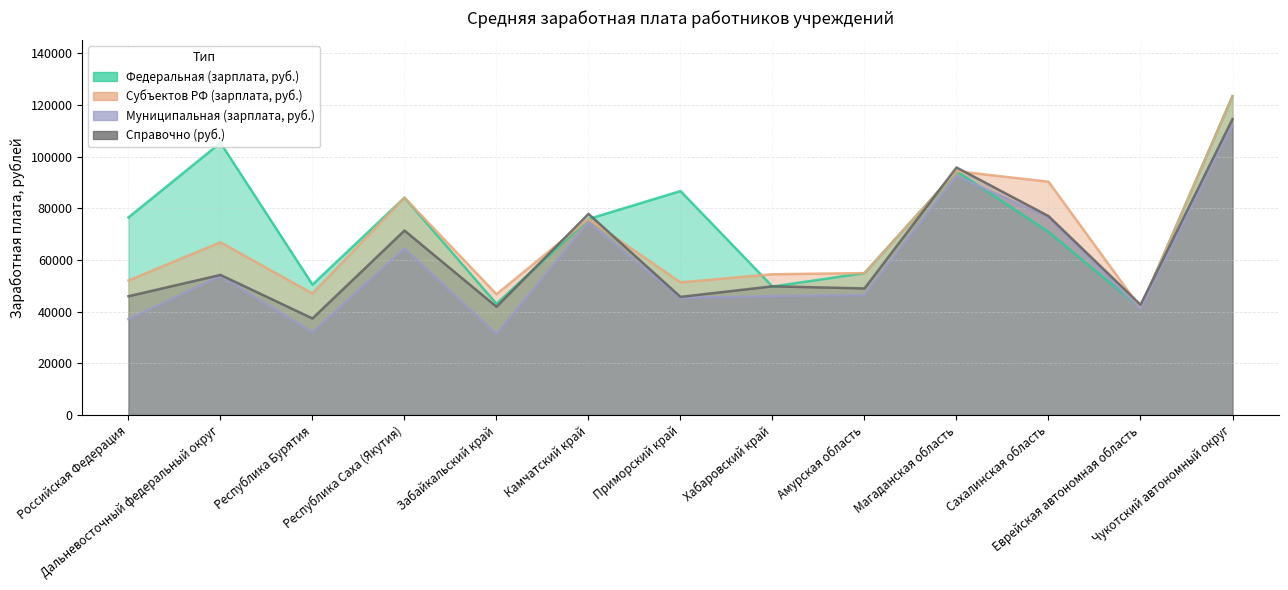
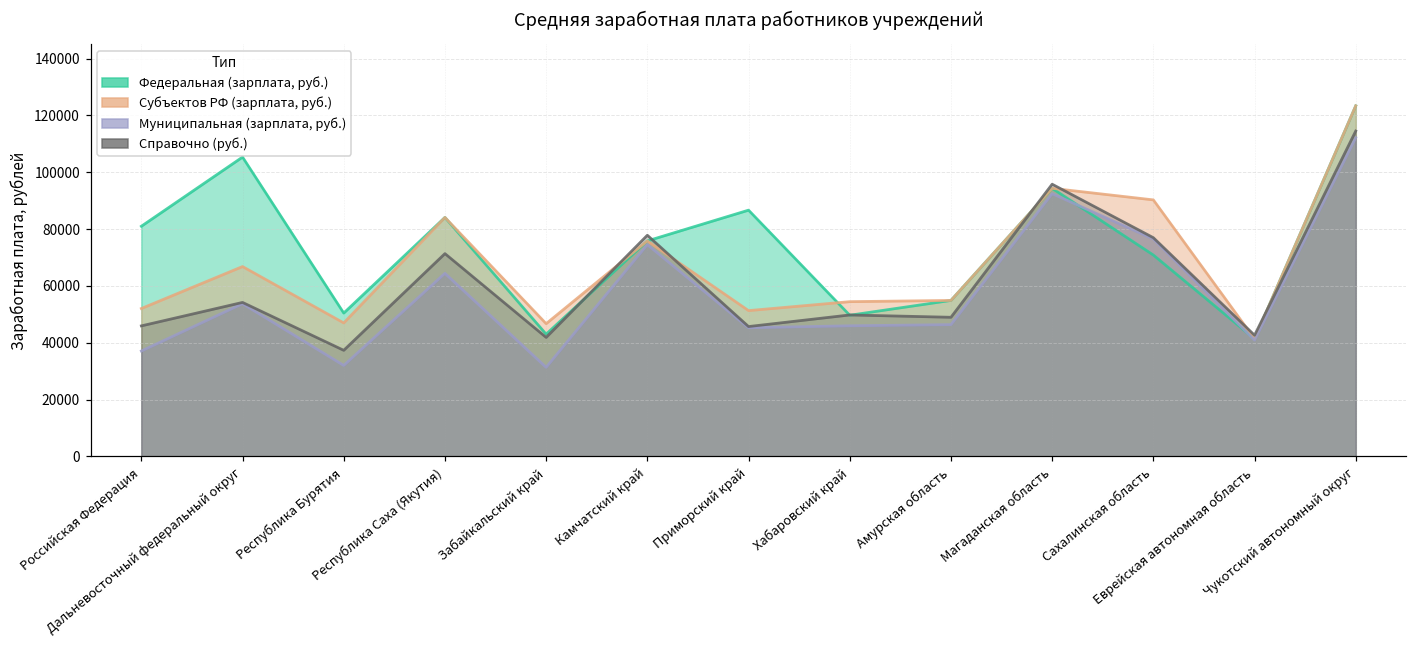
Федеральная (зарплата, руб.), Российская Федерация: 76000 -> 81000
